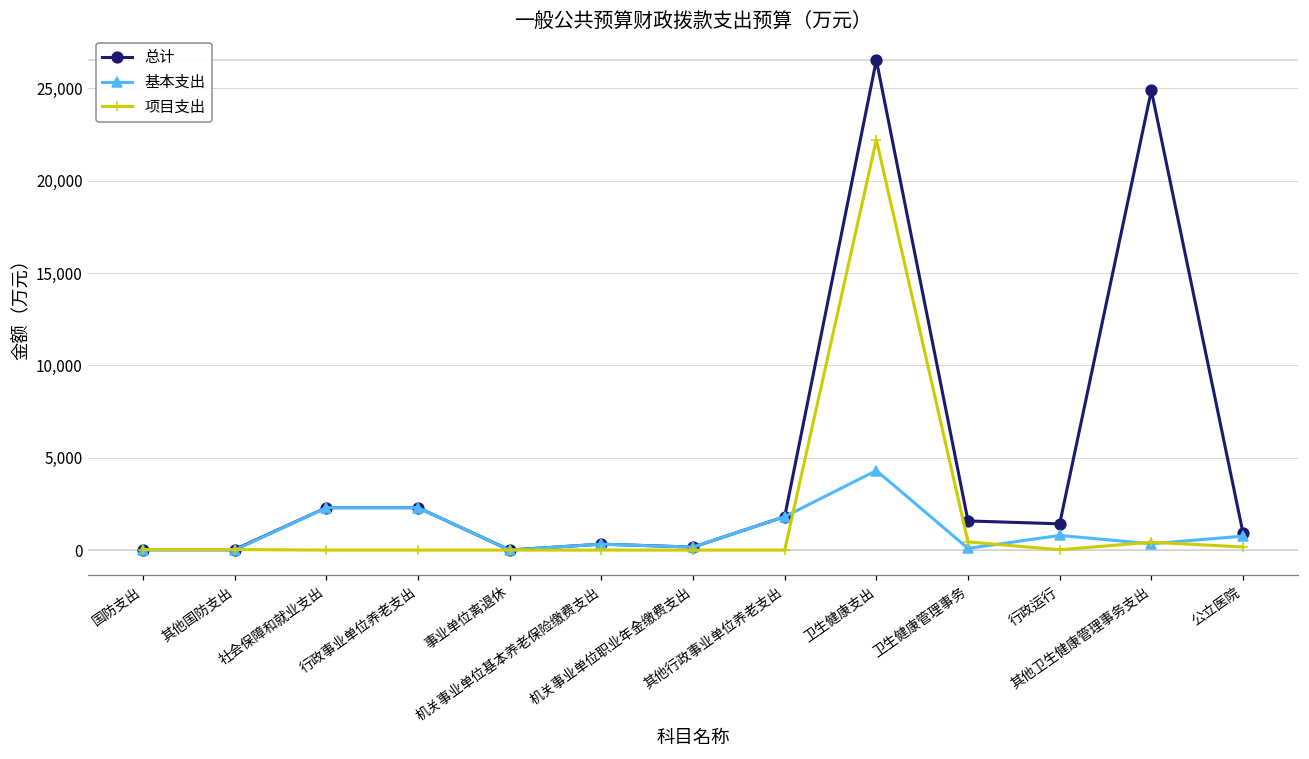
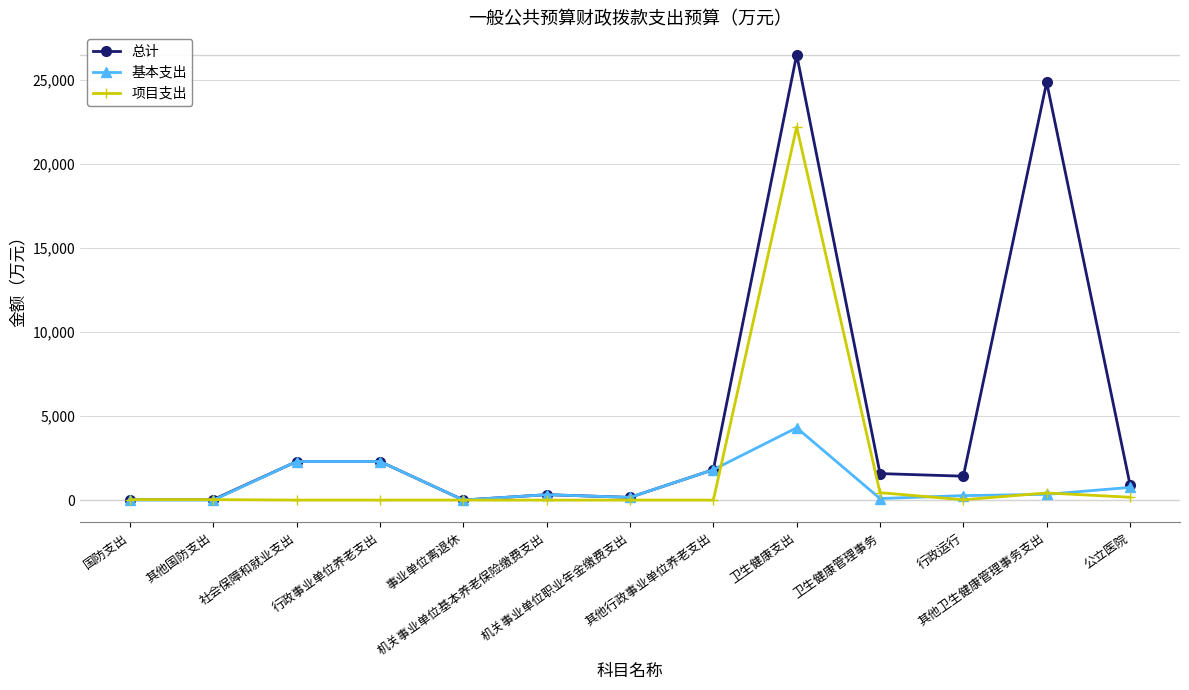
基本支出, 行政运行: 800 -> 300
